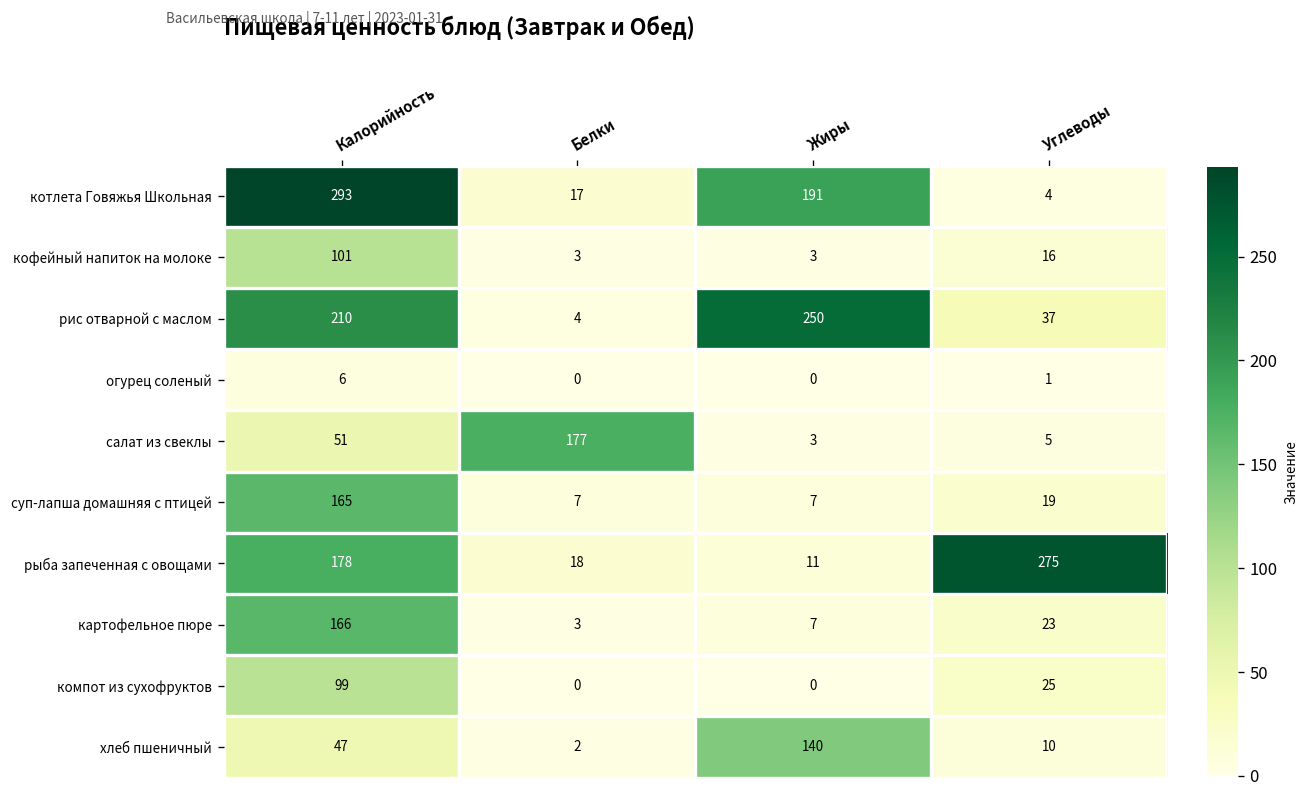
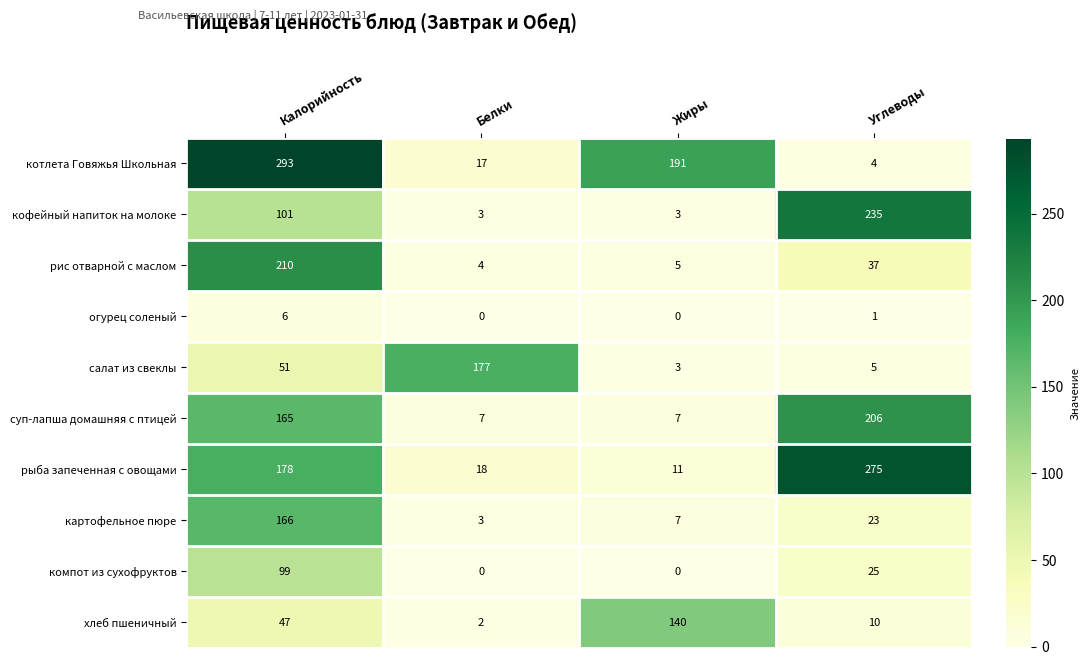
кофейный напиток на молоке, Углеводы: 16 -> 235
рис отварной с маслом, Жиры: 250 -> 5
суп-лапша домашняя с птицей, Углеводы: 19 -> 206
